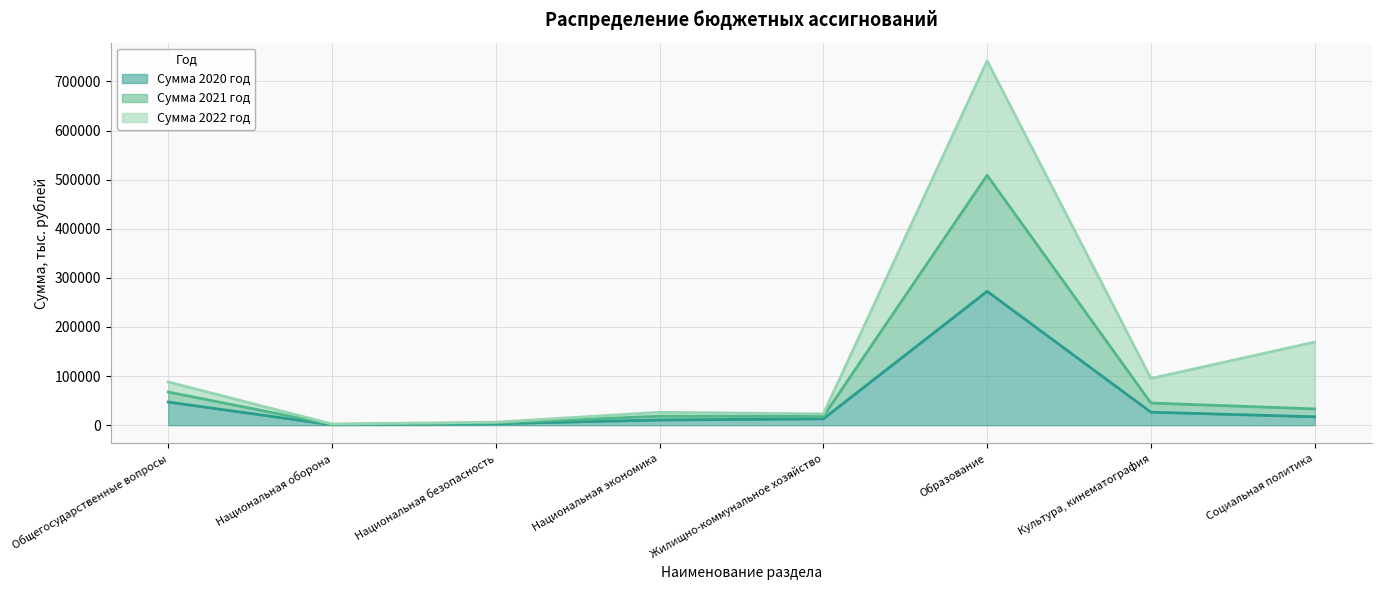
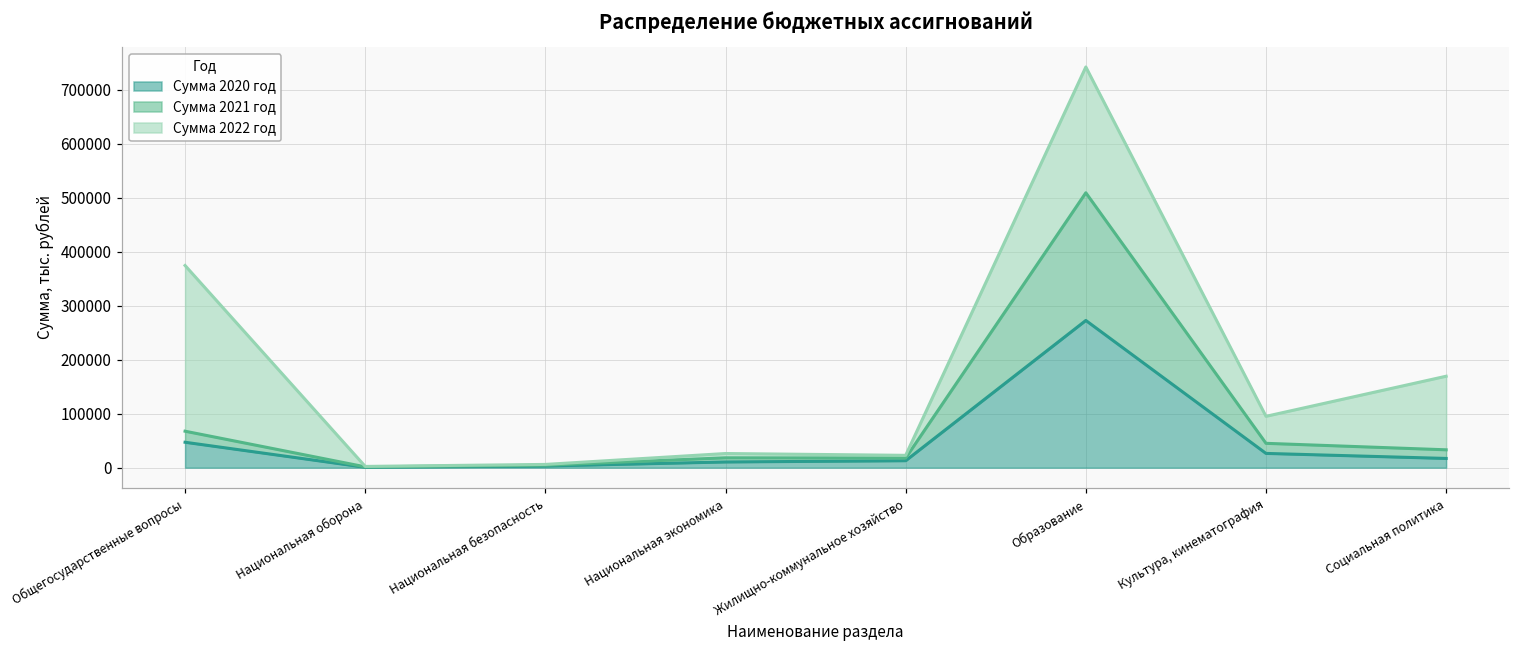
Сумма 2022 год, Общегосударственные вопросы: 20000 -> 310000
